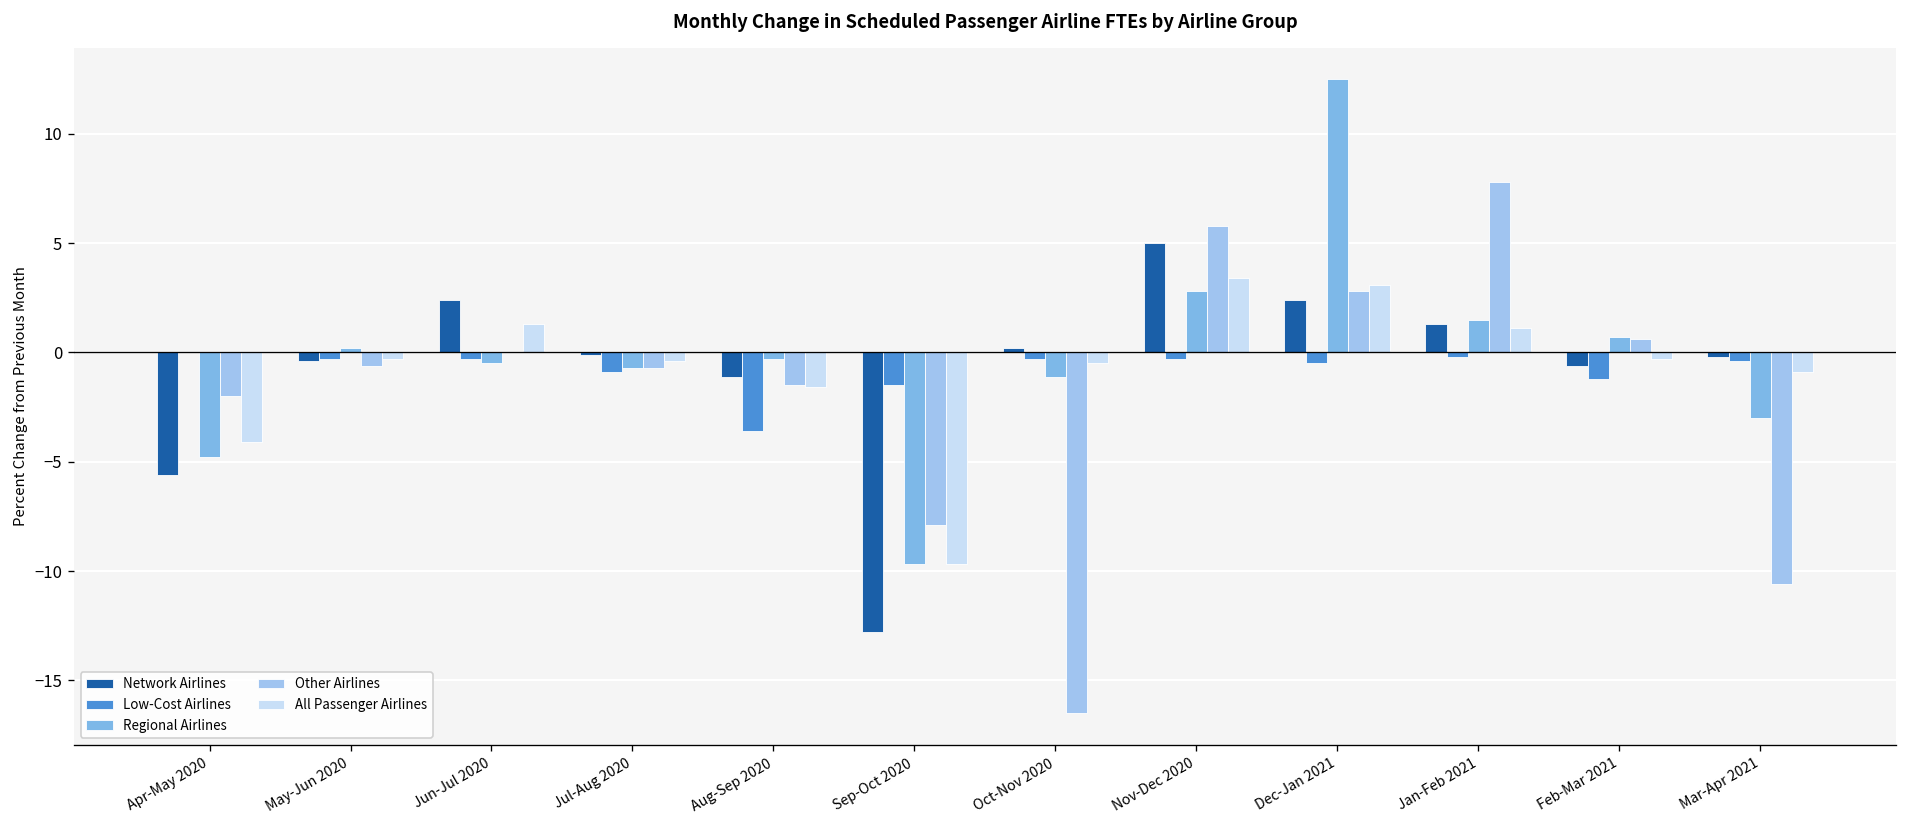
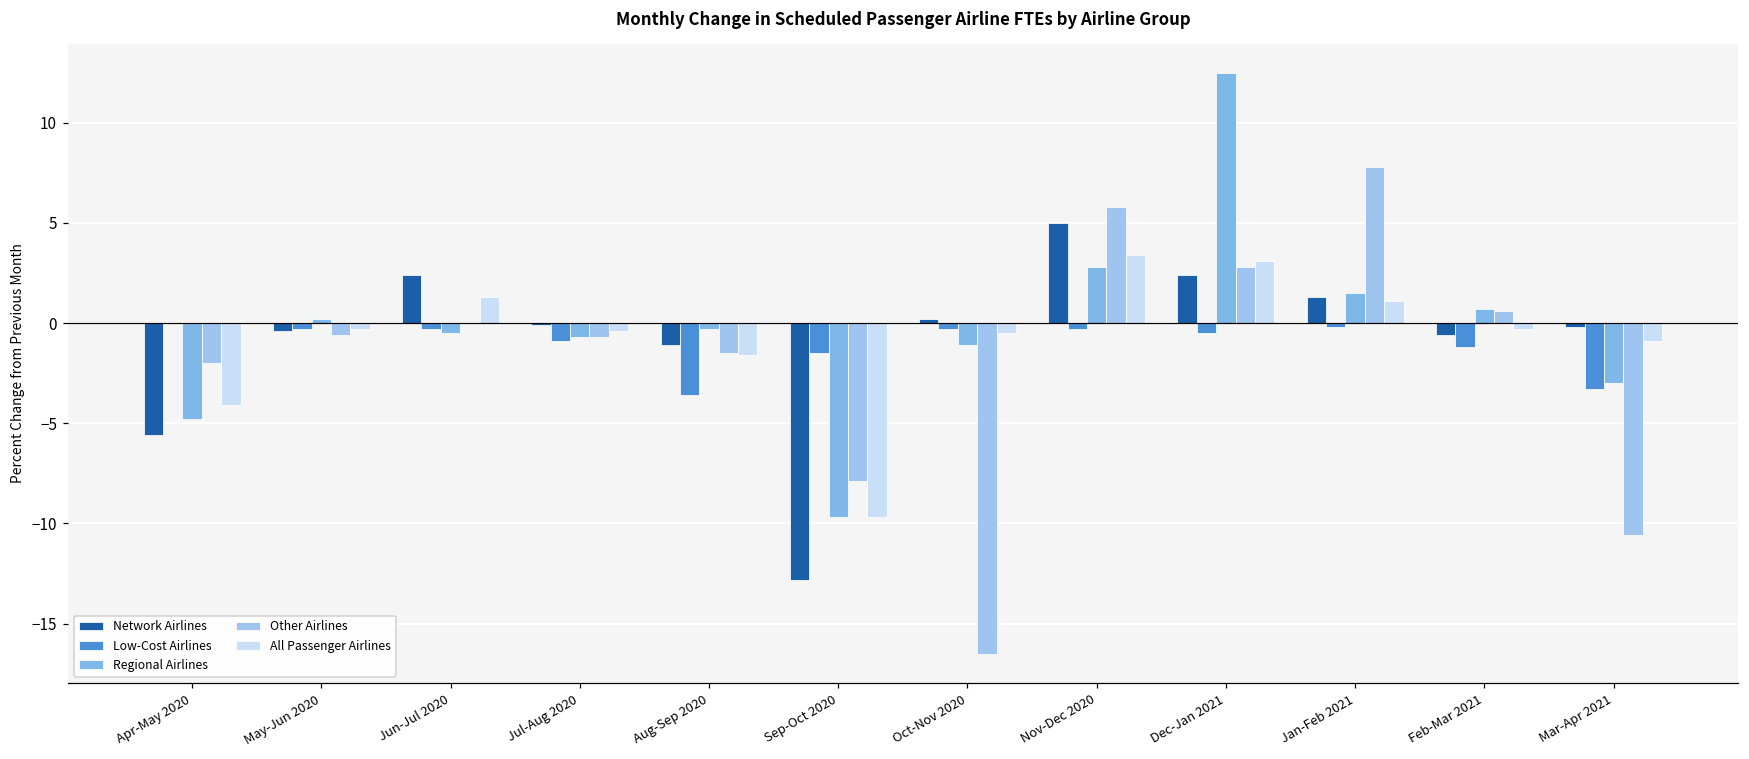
Low-Cost Airlines, Mar-Apr 2021: -0.4 -> -3.3
